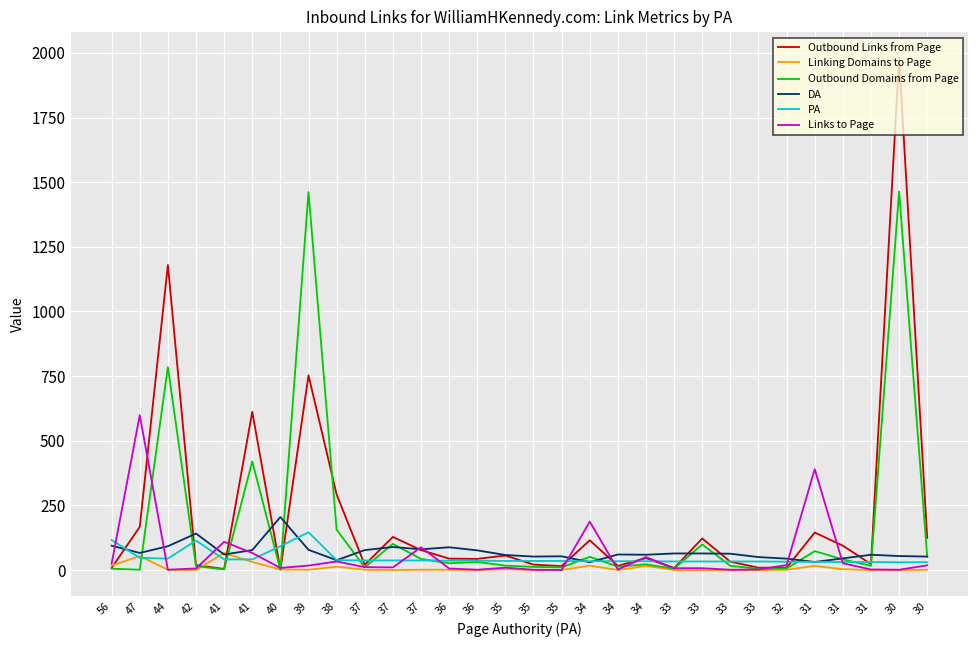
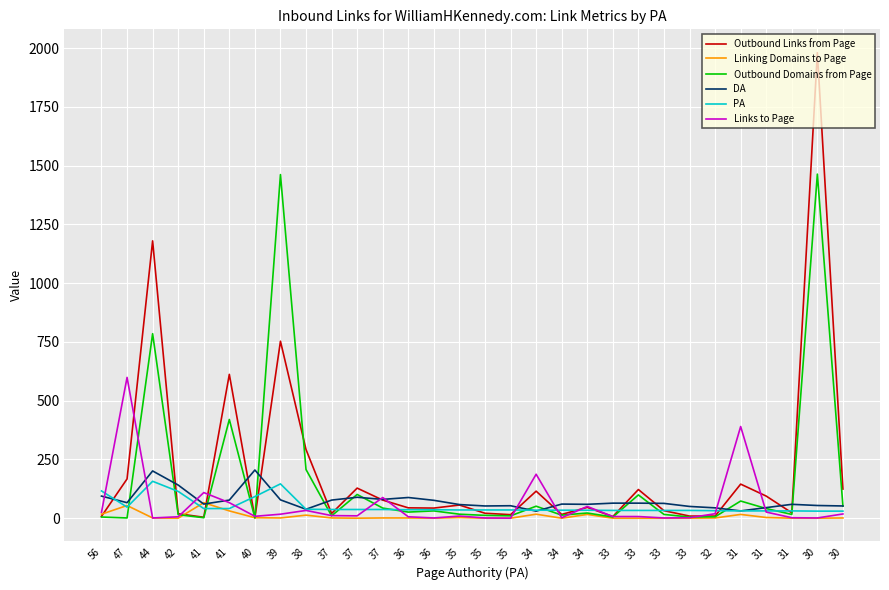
DA, 44: 90 -> 200
PA, 44: 40 -> 160
Outbound Domains from Page, 38: 160 -> 210
